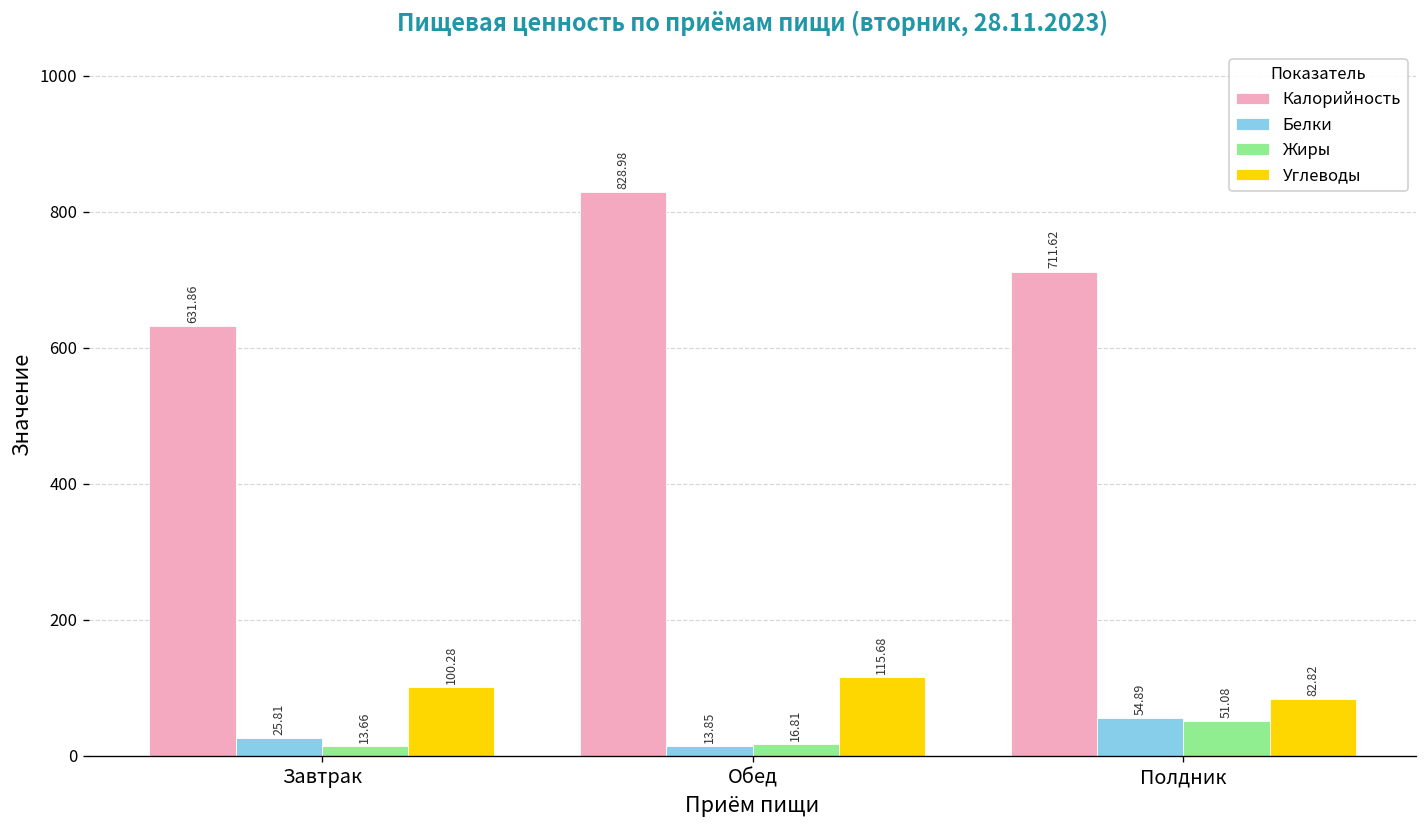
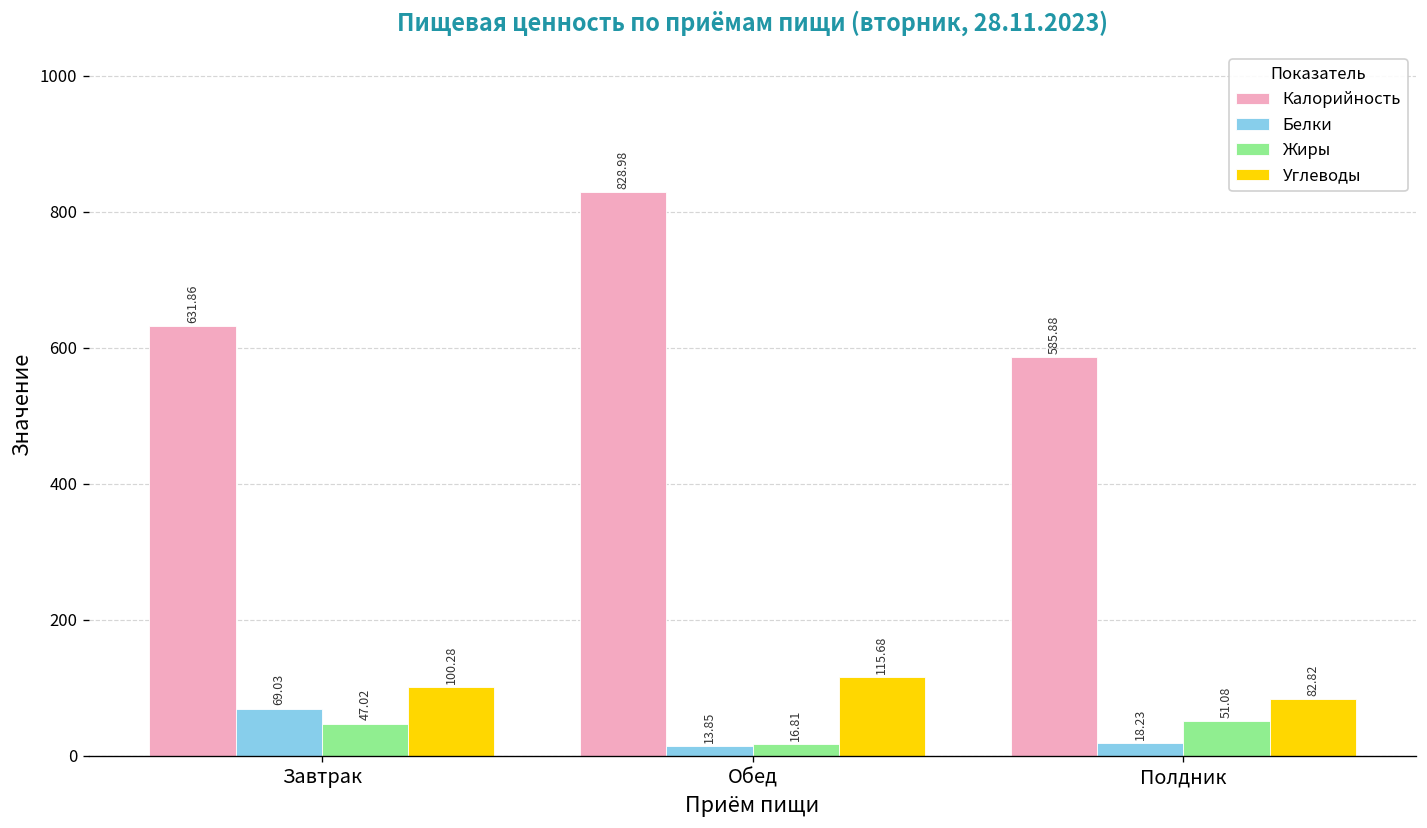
Белки, Завтрак: 25.81 -> 69.03
Жиры, Завтрак: 13.66 -> 47.02
Калорийность, Полдник: 711.62 -> 585.88
Белки, Полдник: 54.89 -> 18.23
